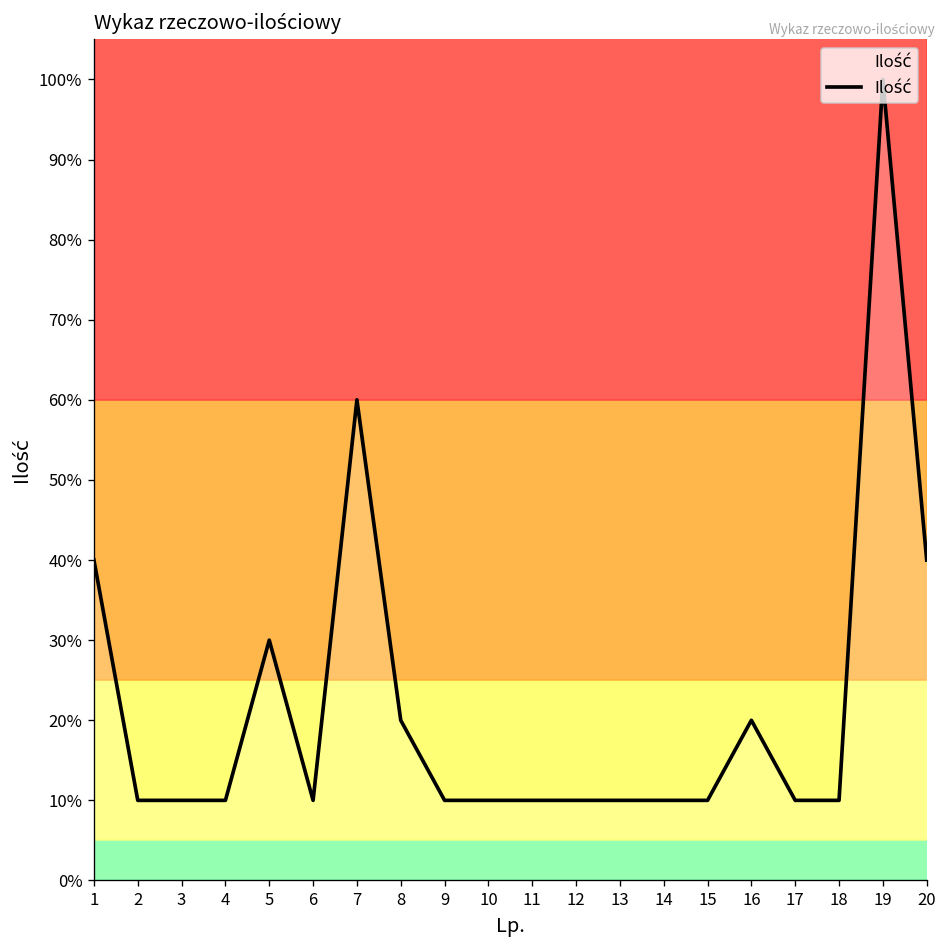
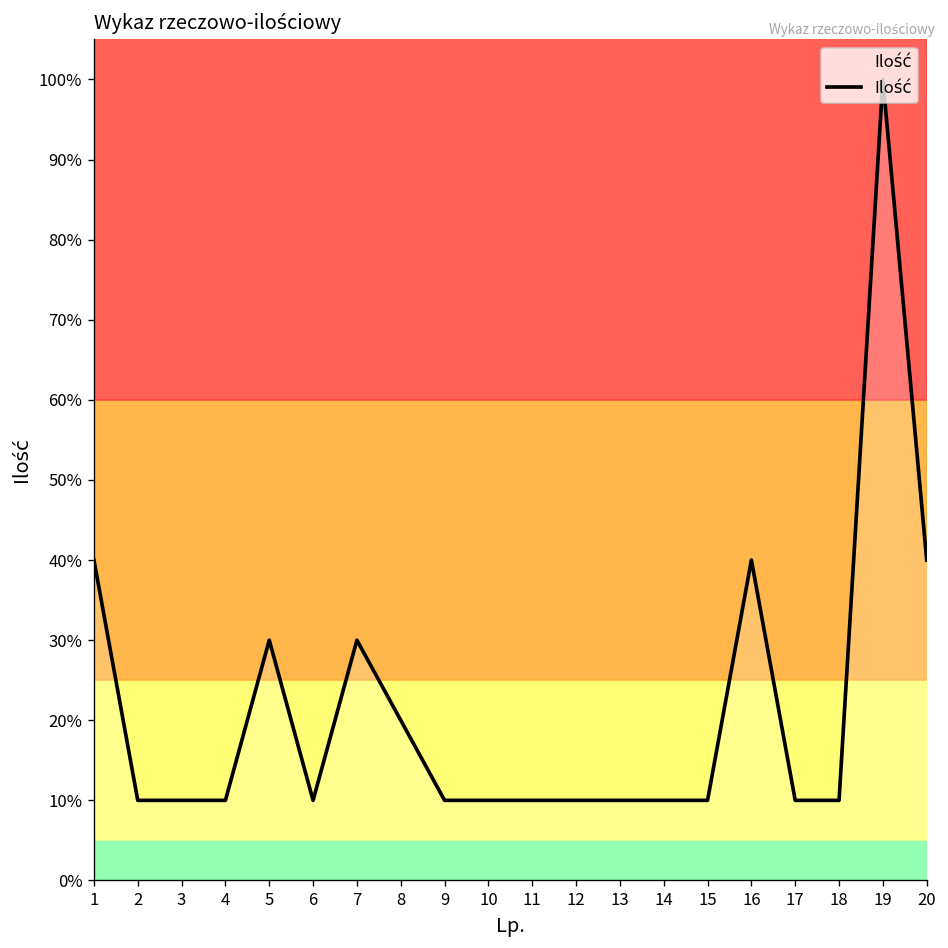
7: 60% -> 30%
16: 20% -> 40%
